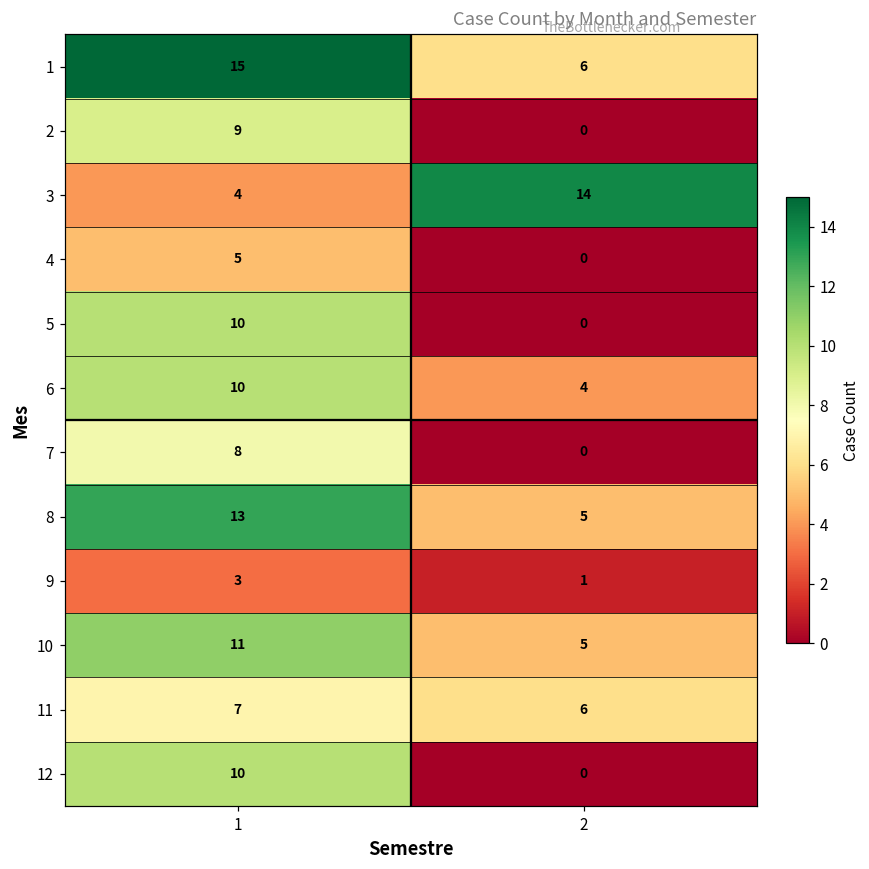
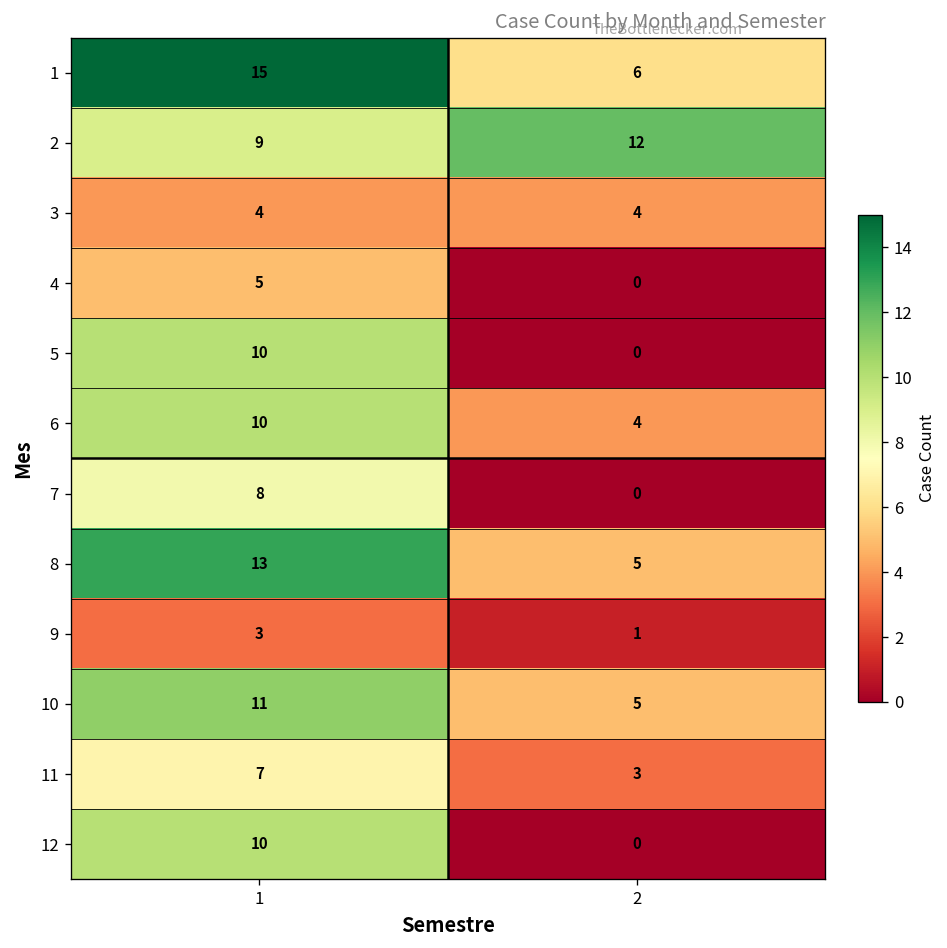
2, 2: 0 -> 12
3, 2: 14 -> 4
11, 2: 6 -> 3
